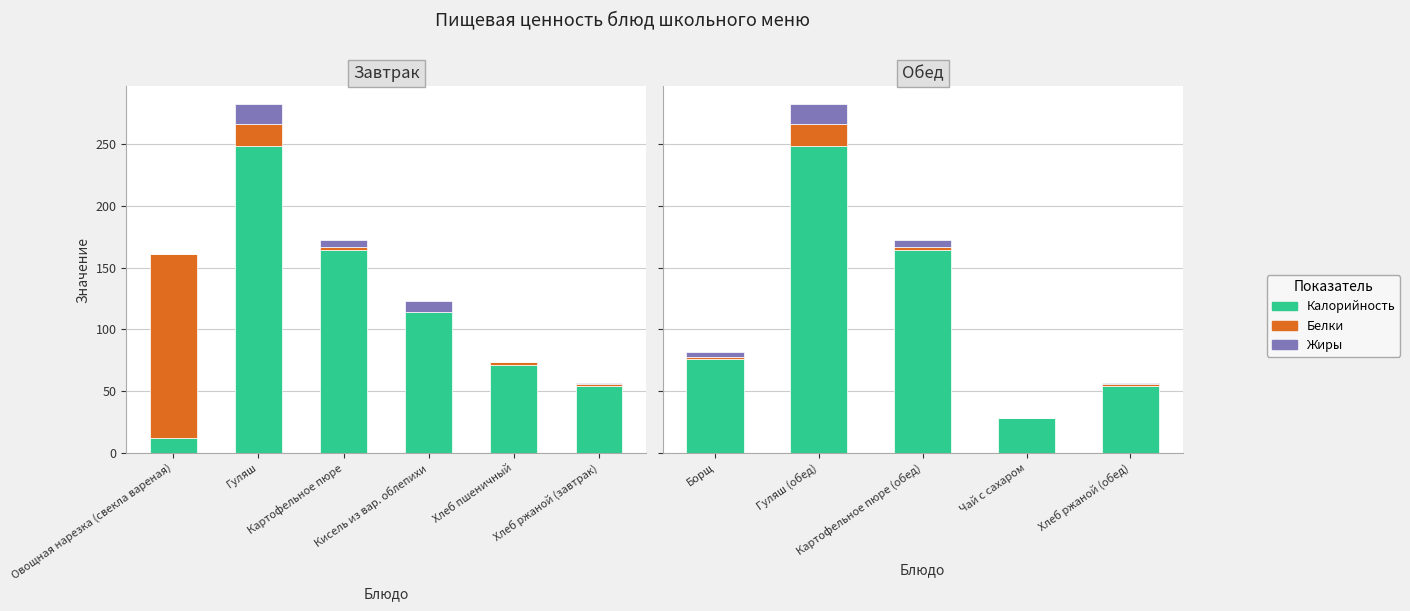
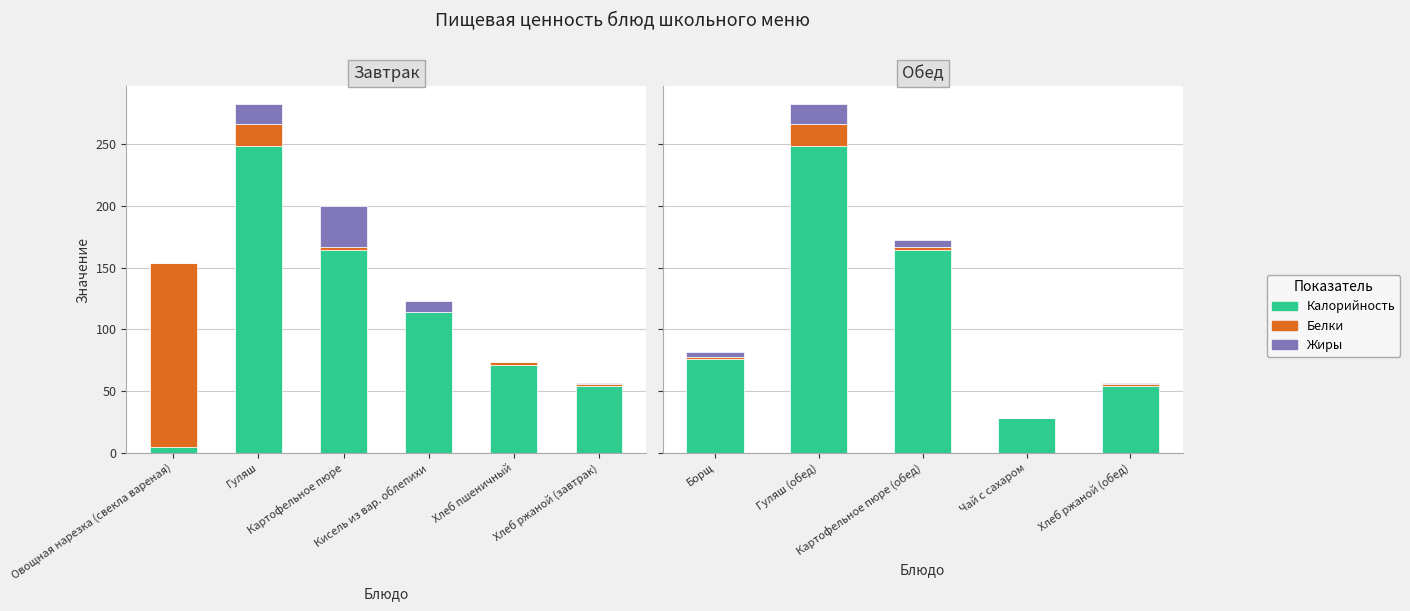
Завтрак, Калорийность, Овощная нарезка (свекла вареная): 12 -> 5
Завтрак, Жиры, Картофельное пюре: 5 -> 33
